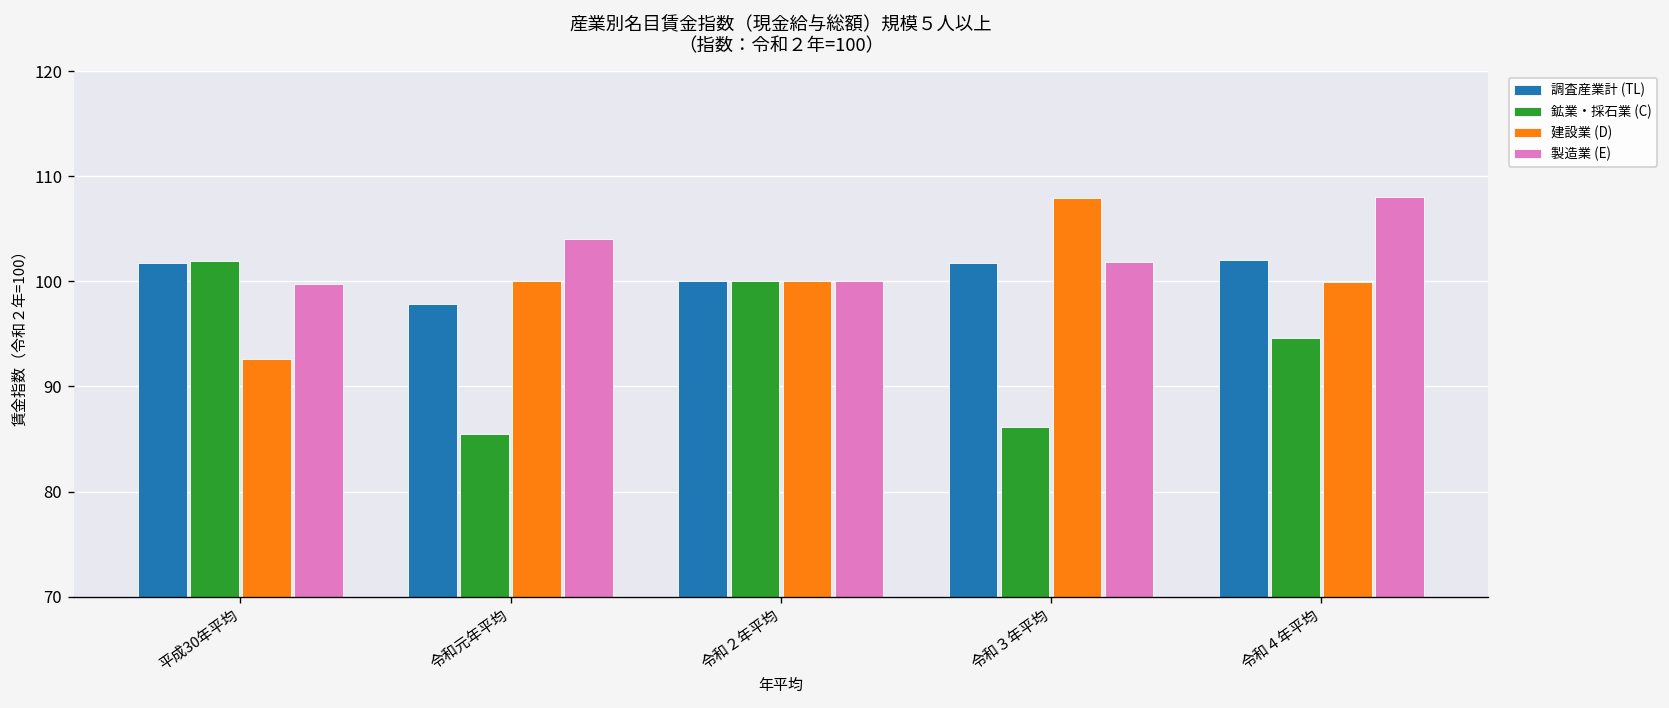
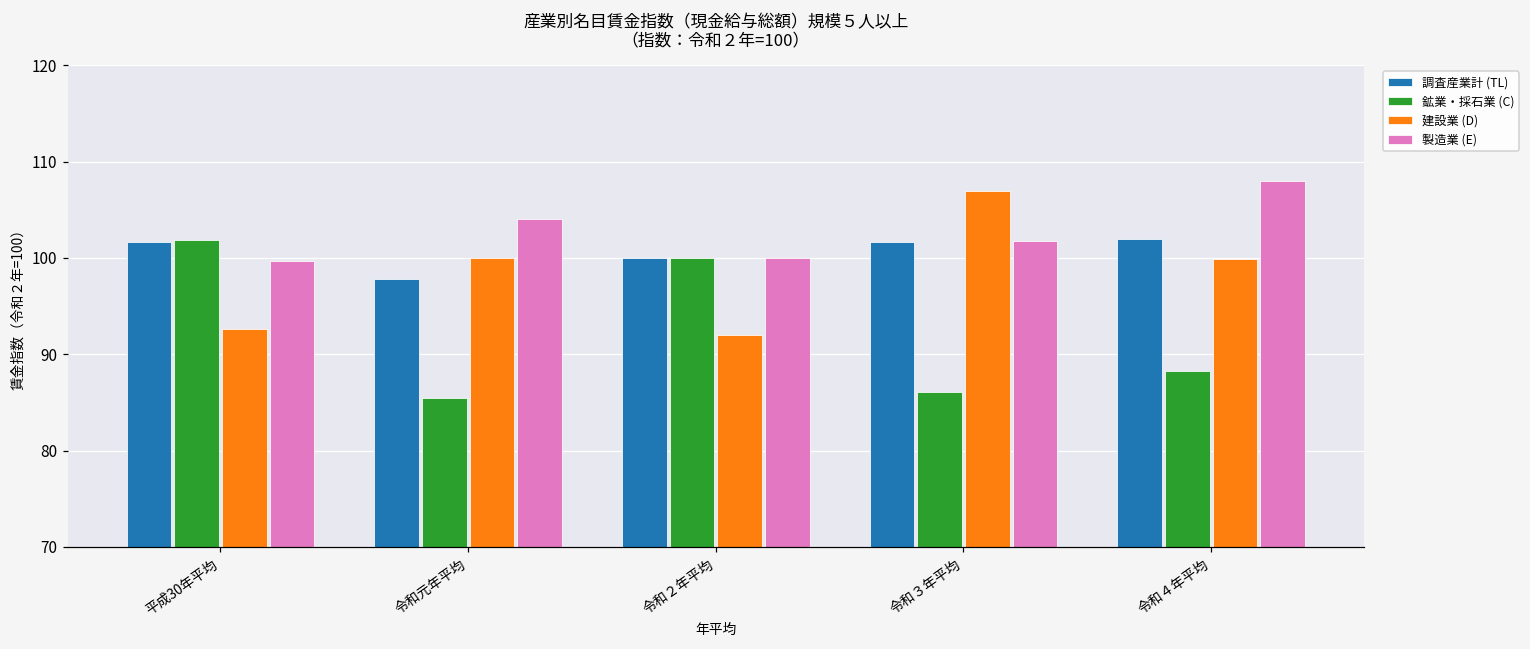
建設業 (D), 令和２年平均: 100 -> 92
建設業 (D), 令和３年平均: 108 -> 107
鉱業・採石業 (C), 令和４年平均: 95 -> 88
